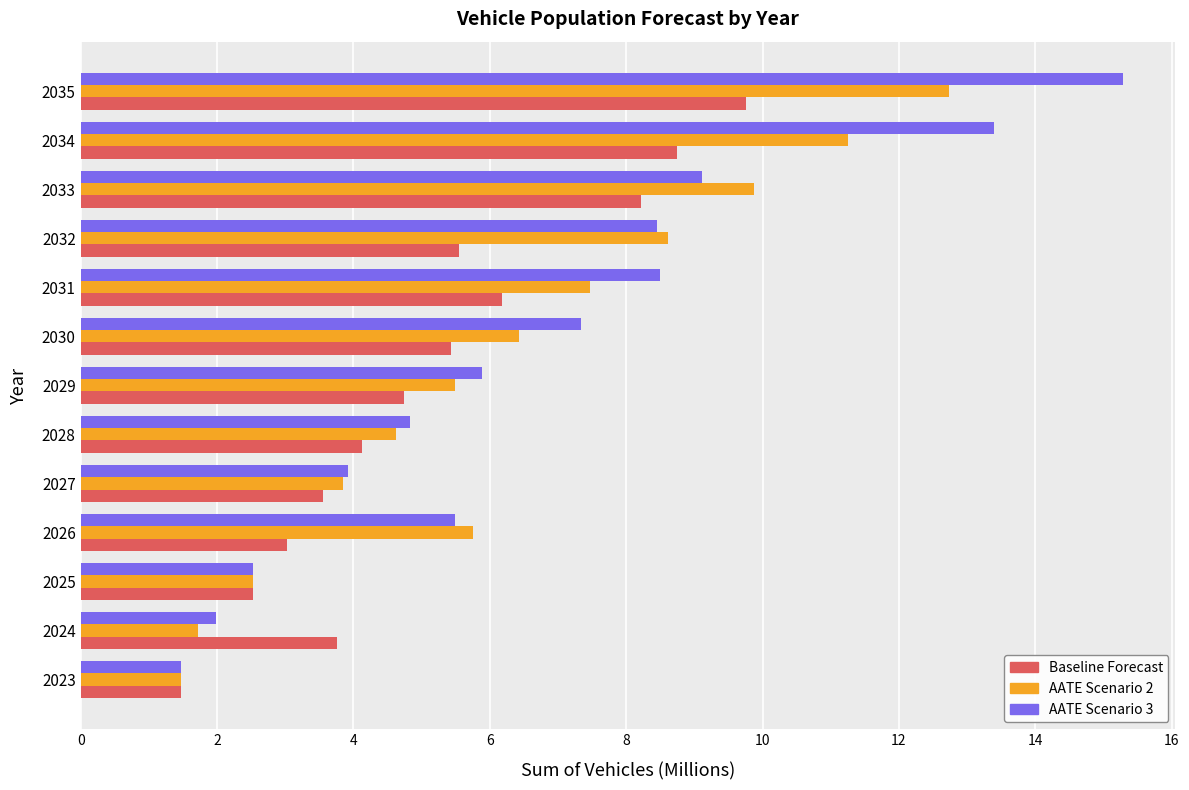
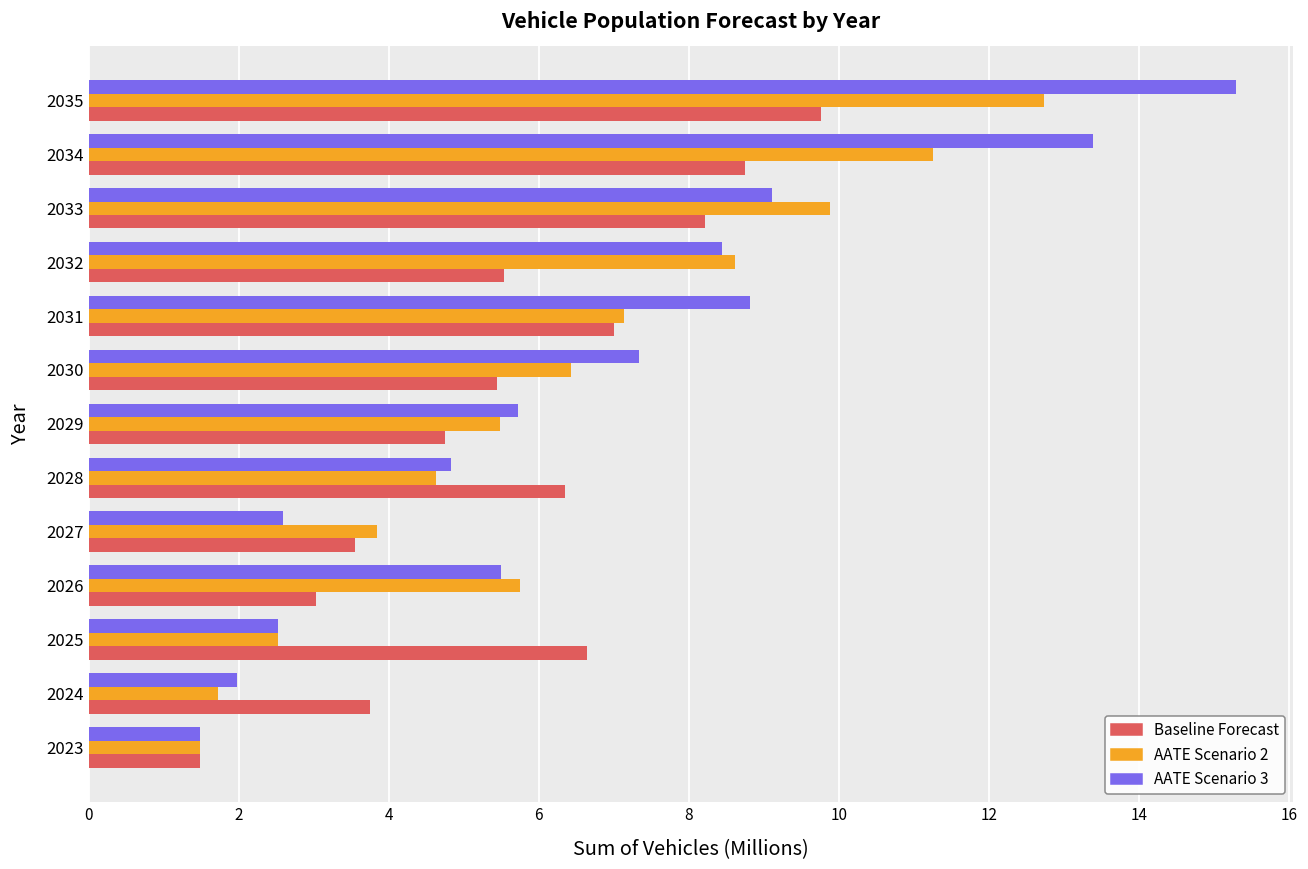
AATE Scenario 3, 2031: 8.5 -> 8.8
AATE Scenario 2, 2031: 7.5 -> 7.1
Baseline Forecast, 2031: 6.2 -> 7.0
AATE Scenario 3, 2029: 5.9 -> 5.7
Baseline Forecast, 2028: 4.1 -> 6.4
AATE Scenario 3, 2027: 3.9 -> 2.6
Baseline Forecast, 2025: 2.5 -> 6.6
